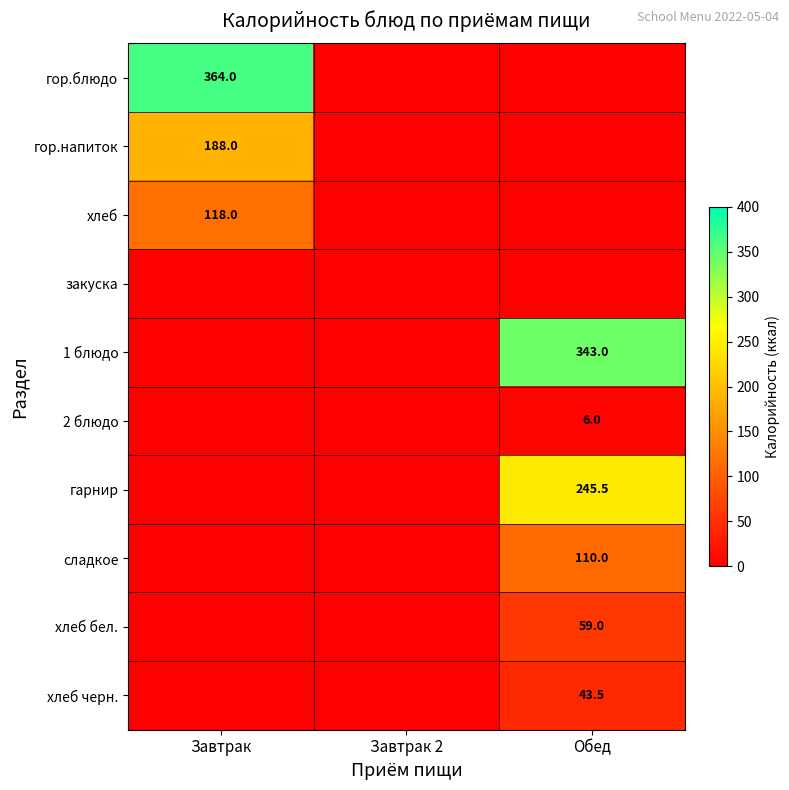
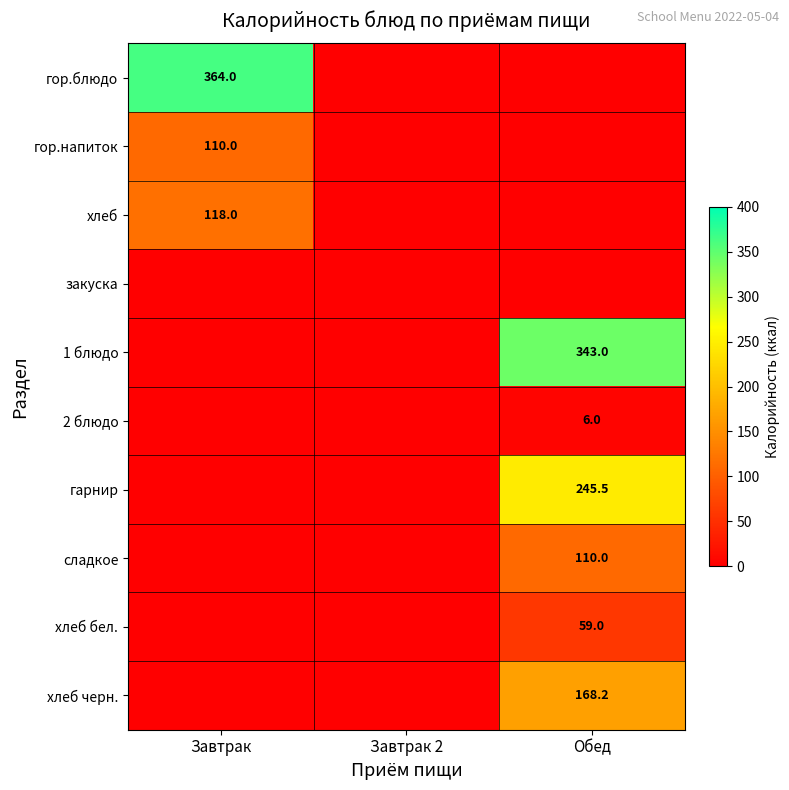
гор.напиток, Завтрак: 188.0 -> 110.0
хлеб черн., Обед: 43.5 -> 168.2
